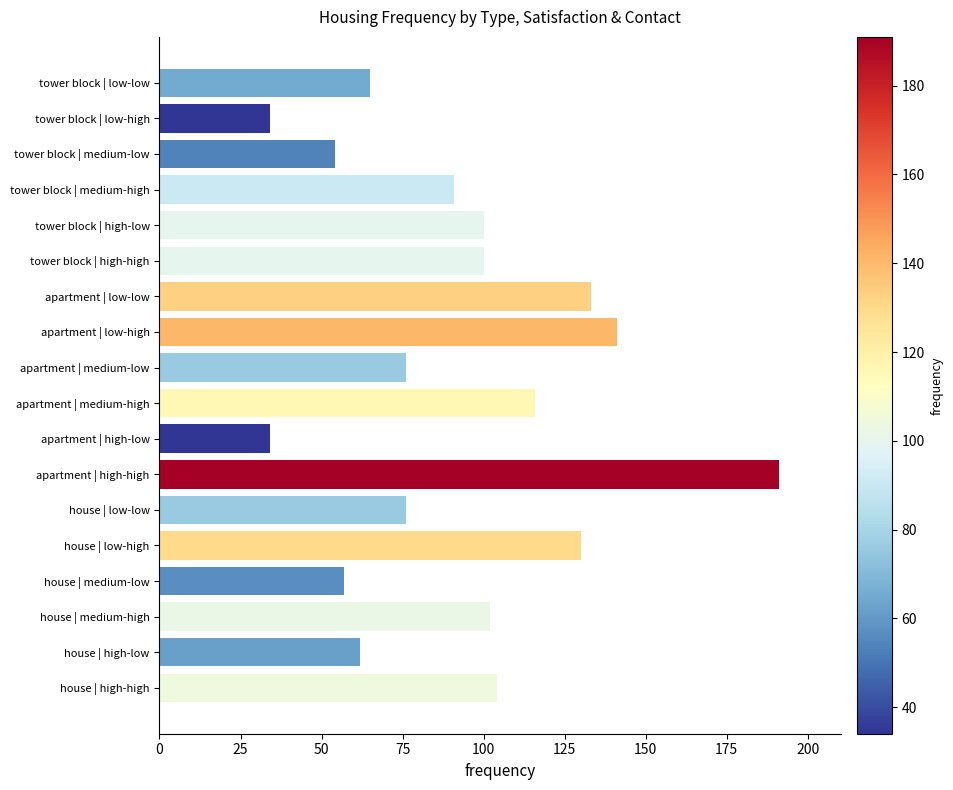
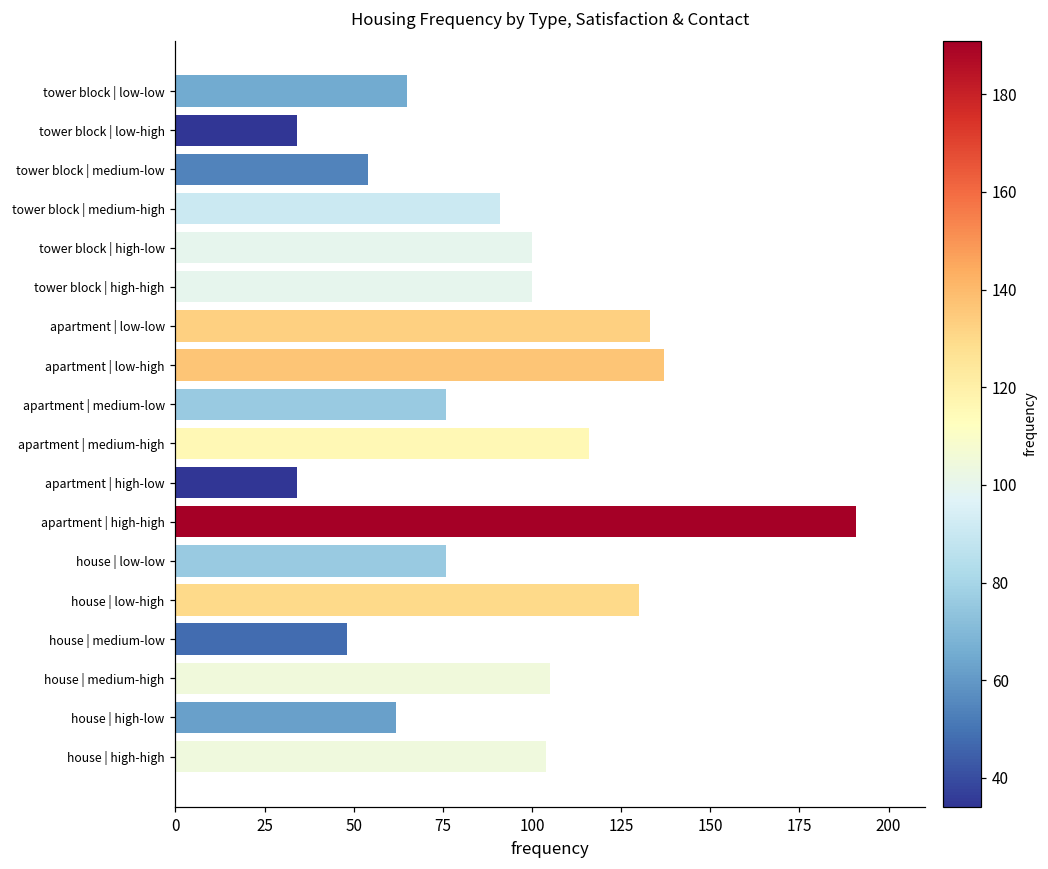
apartment | low-high: 141 -> 137
house | medium-low: 57 -> 48
house | medium-high: 102 -> 105
